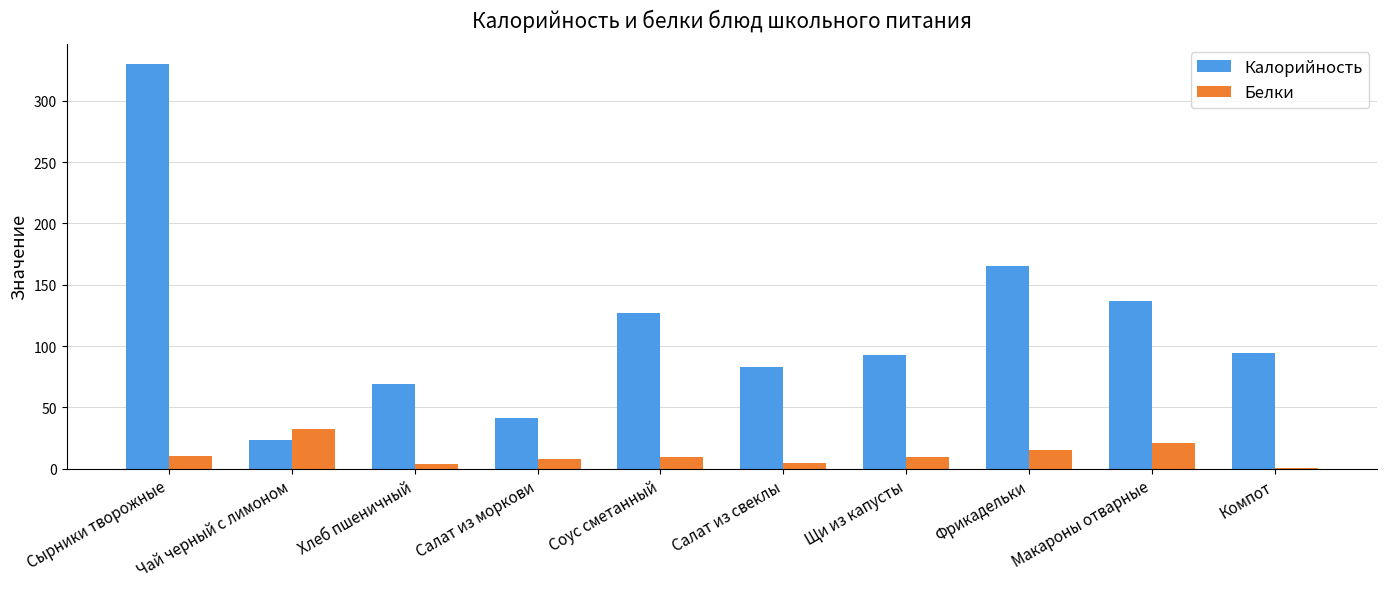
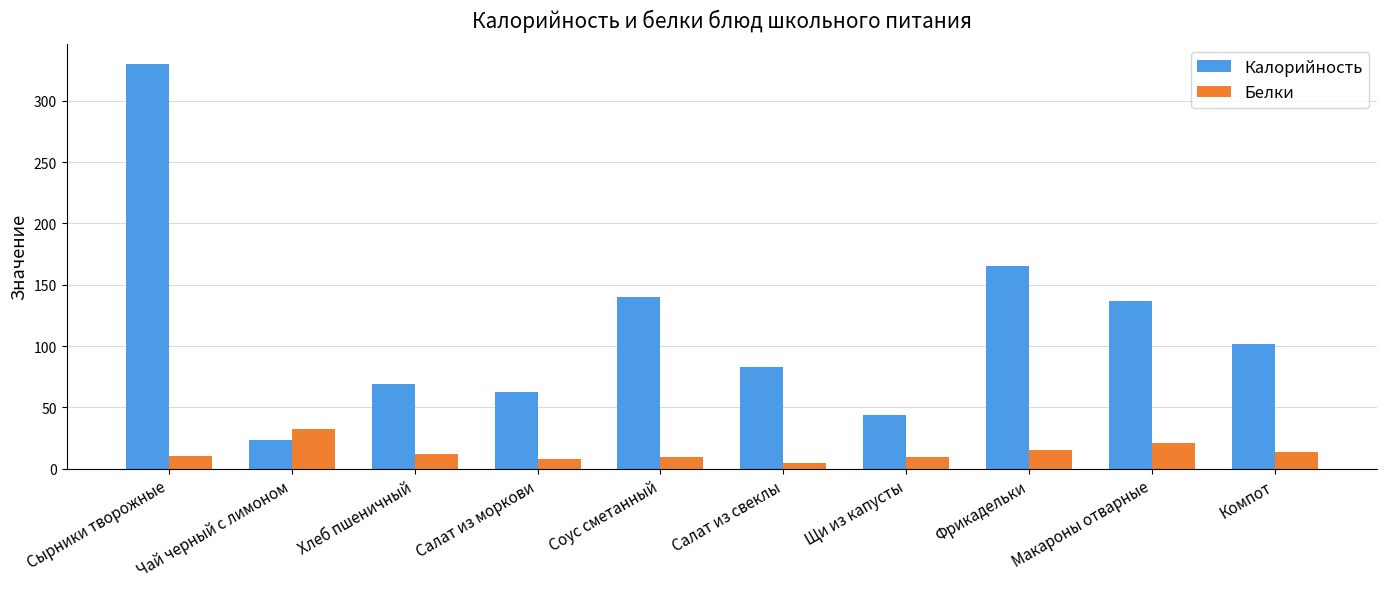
Белки, Хлеб пшеничный: 4 -> 12
Калорийность, Салат из моркови: 41 -> 62
Калорийность, Соус сметанный: 127 -> 140
Калорийность, Щи из капусты: 93 -> 44
Калорийность, Компот: 95 -> 102
Белки, Компот: 0 -> 14
